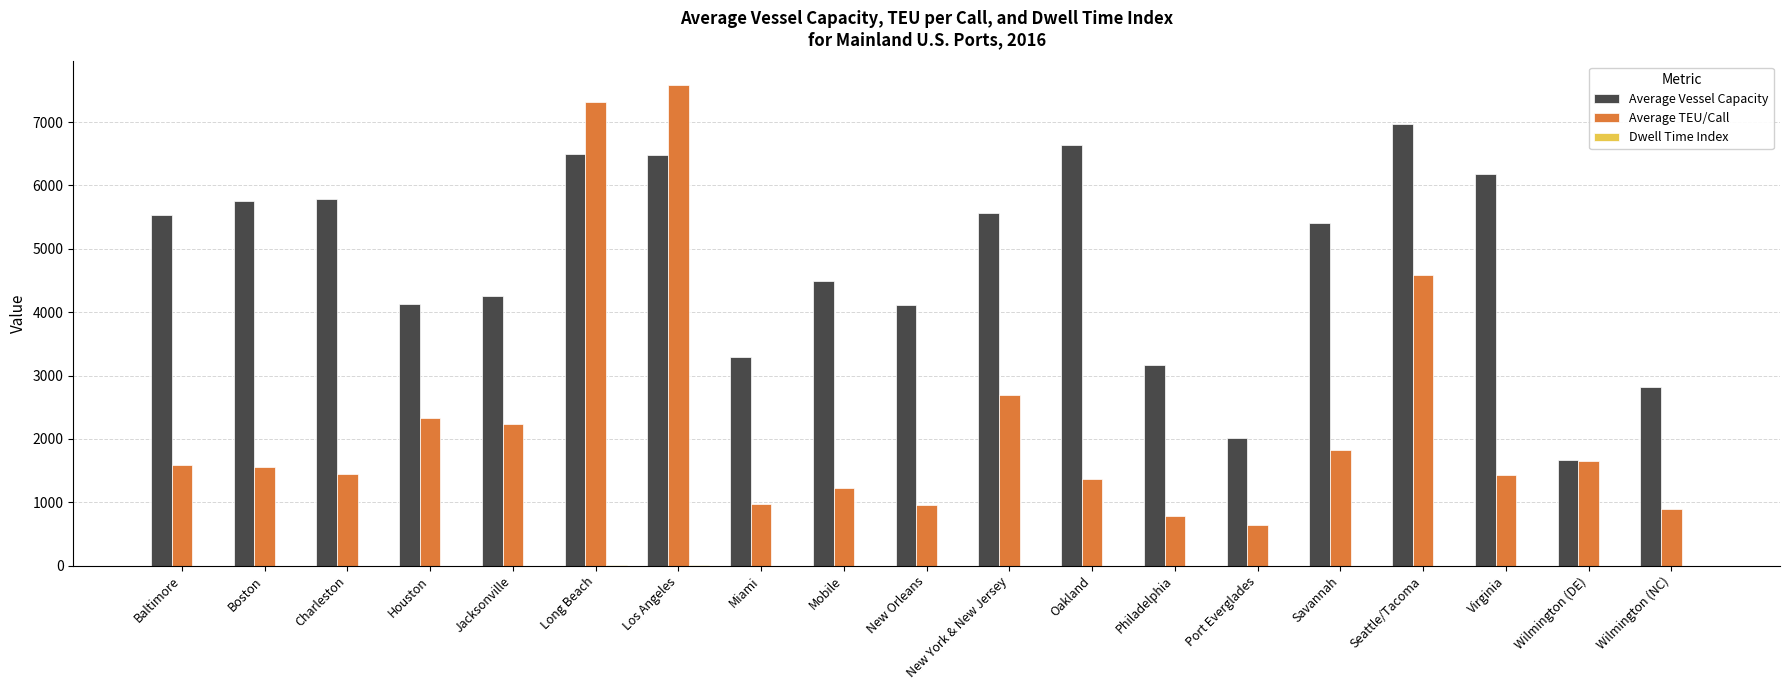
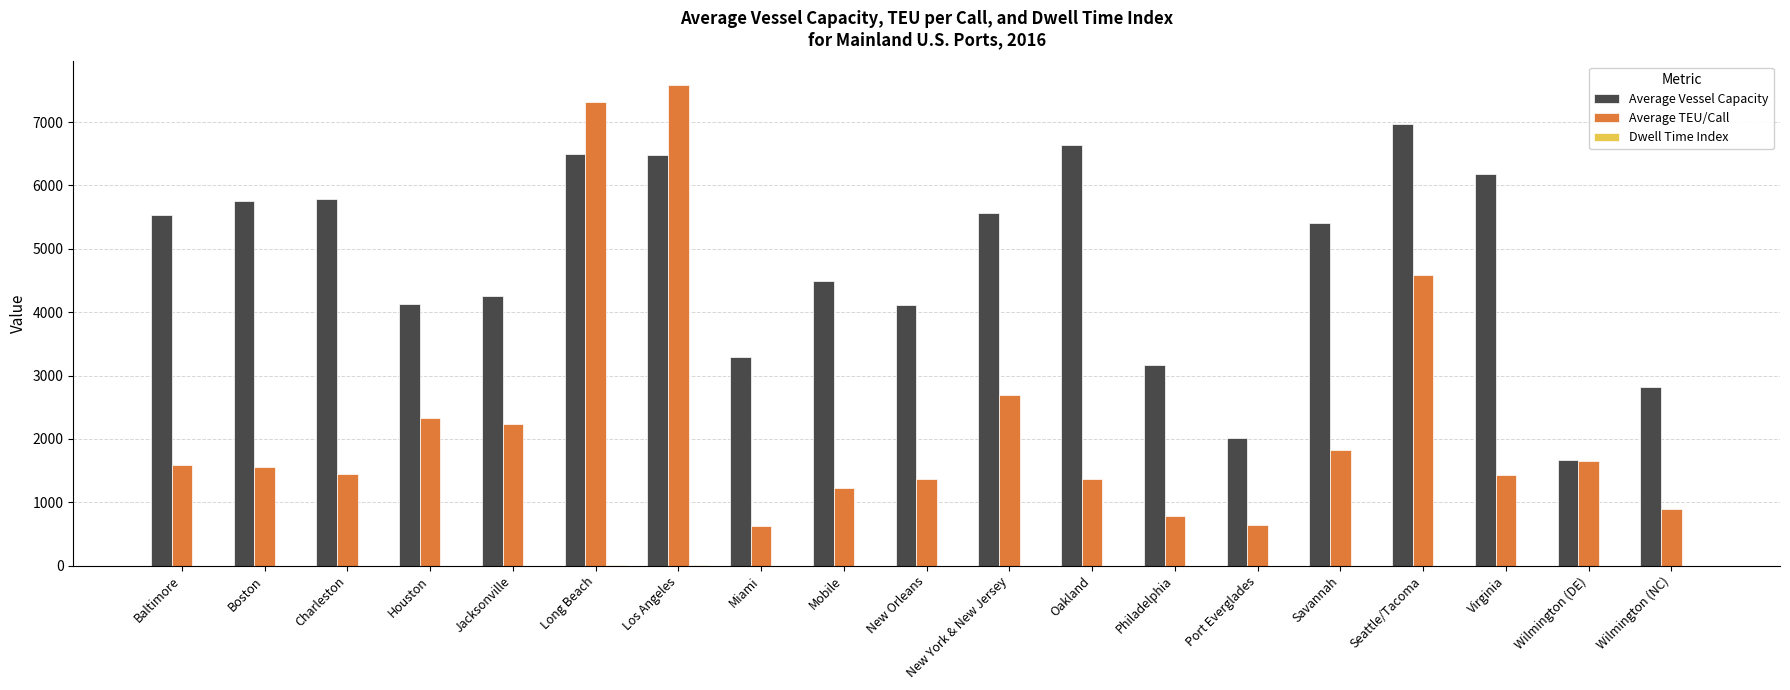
Average TEU/Call, Miami: 1000 -> 600
Average TEU/Call, New Orleans: 1000 -> 1400
